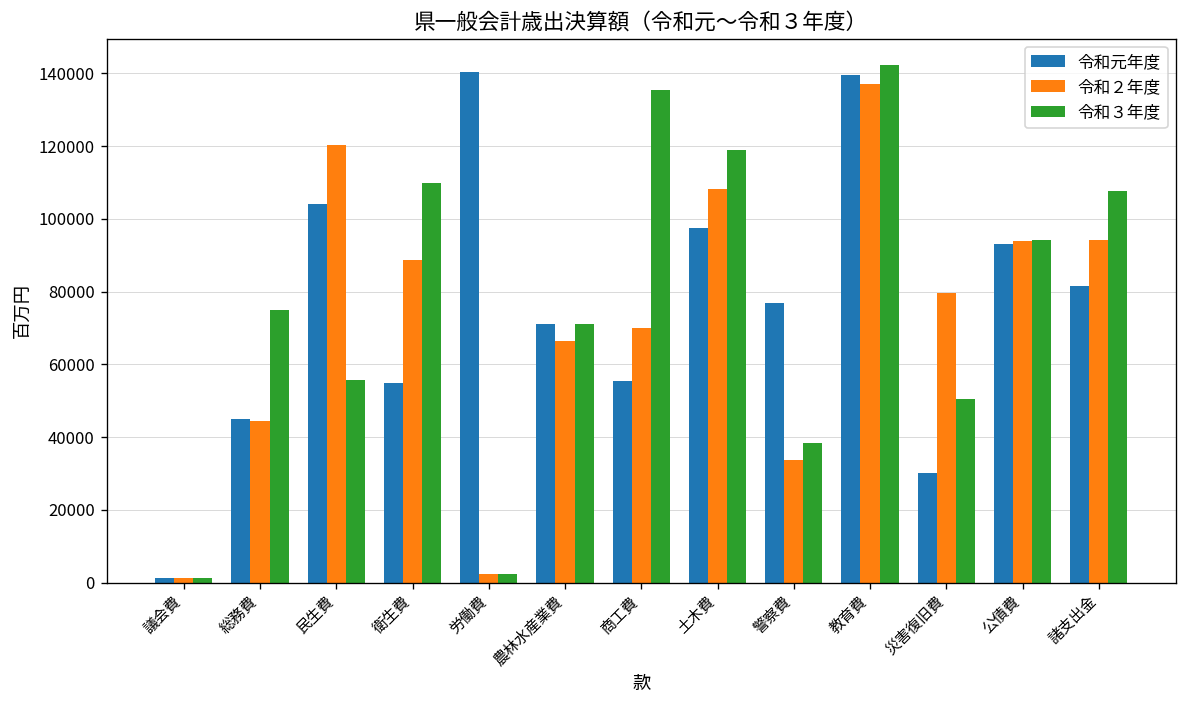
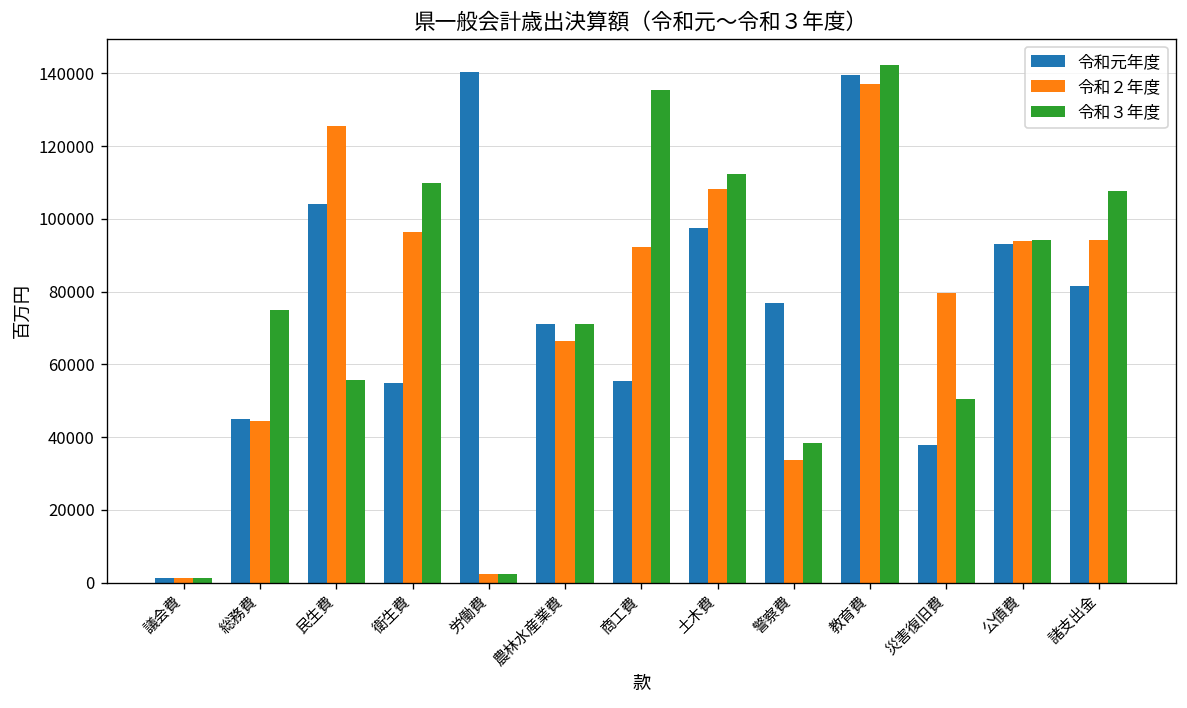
令和２年度, 民生費: 120000 -> 126000
令和２年度, 衛生費: 89000 -> 96000
令和２年度, 商工費: 70000 -> 92000
令和３年度, 土木費: 119000 -> 112000
令和元年度, 災害復旧費: 30000 -> 38000
